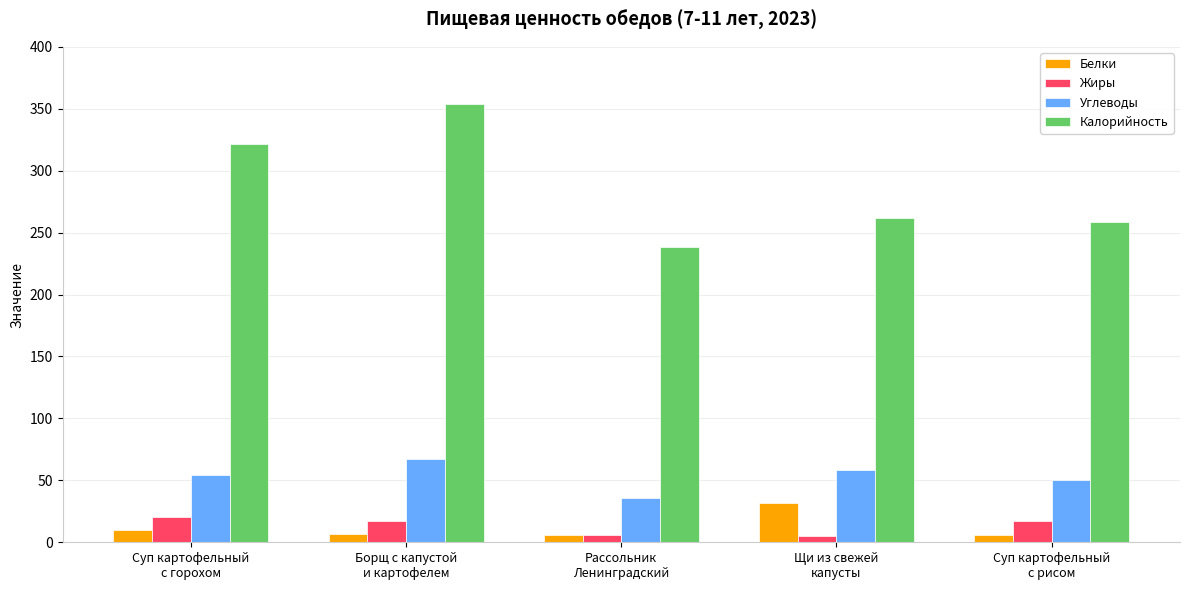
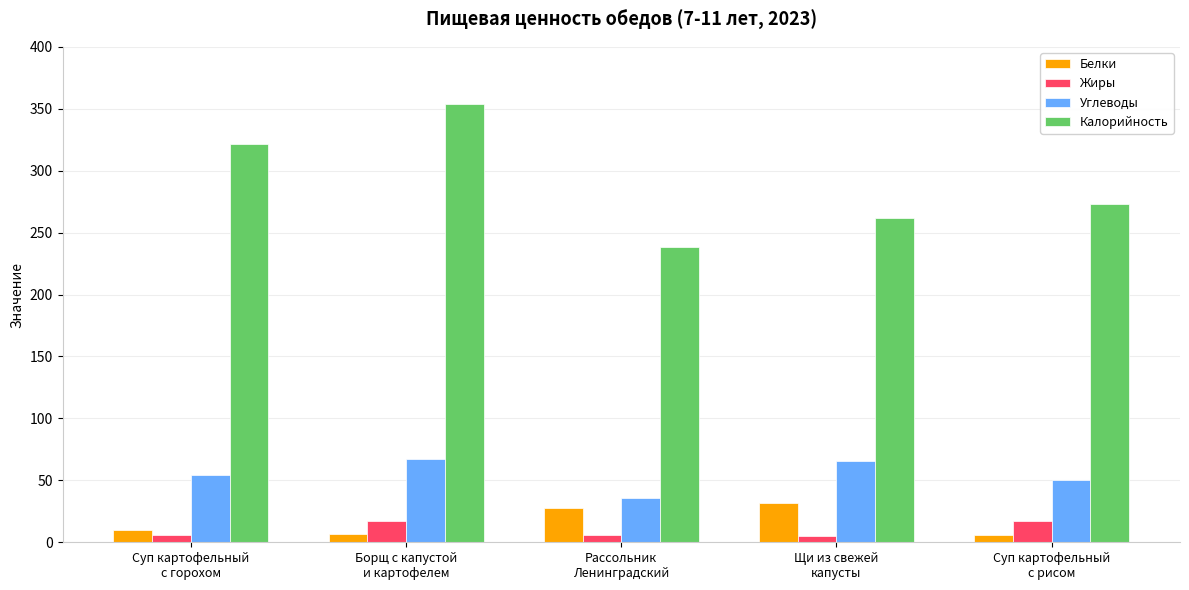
Жиры, Суп картофельный с горохом: 20 -> 6
Белки, Рассольник Ленинградский: 6 -> 28
Углеводы, Щи из свежей капусты: 58 -> 66
Калорийность, Суп картофельный с рисом: 259 -> 273
